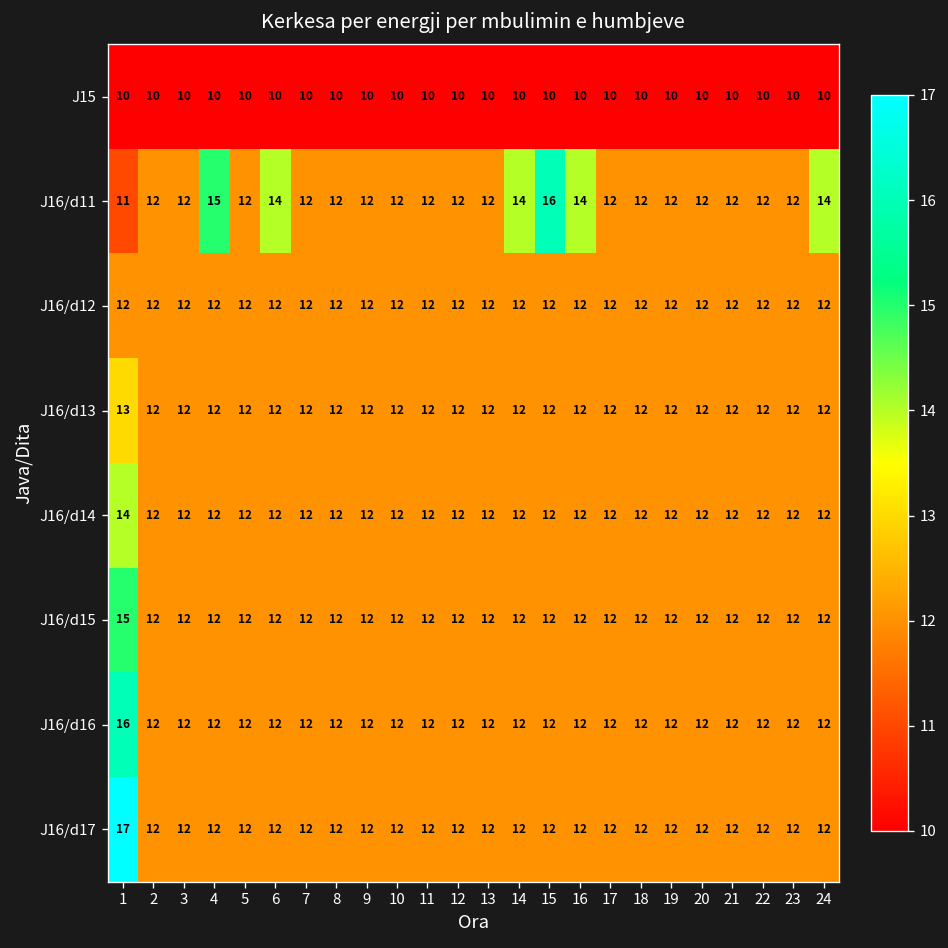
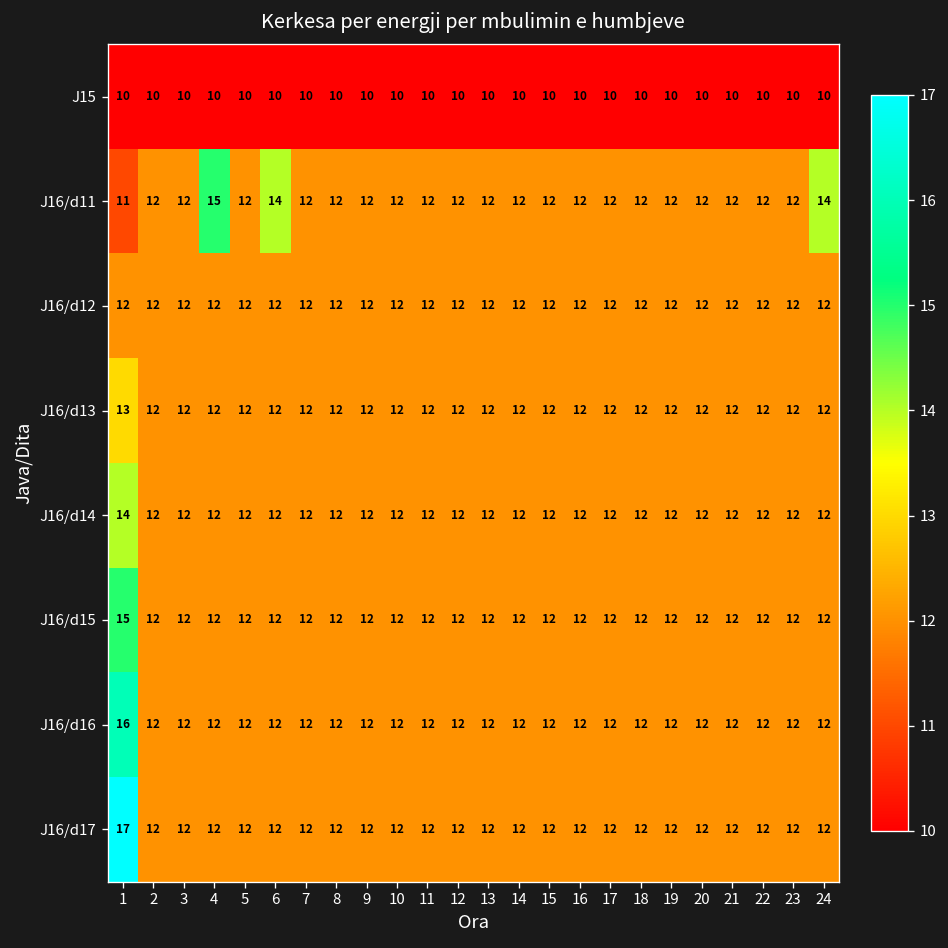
J16/d11, 14: 14 -> 12
J16/d11, 15: 16 -> 12
J16/d11, 16: 14 -> 12
